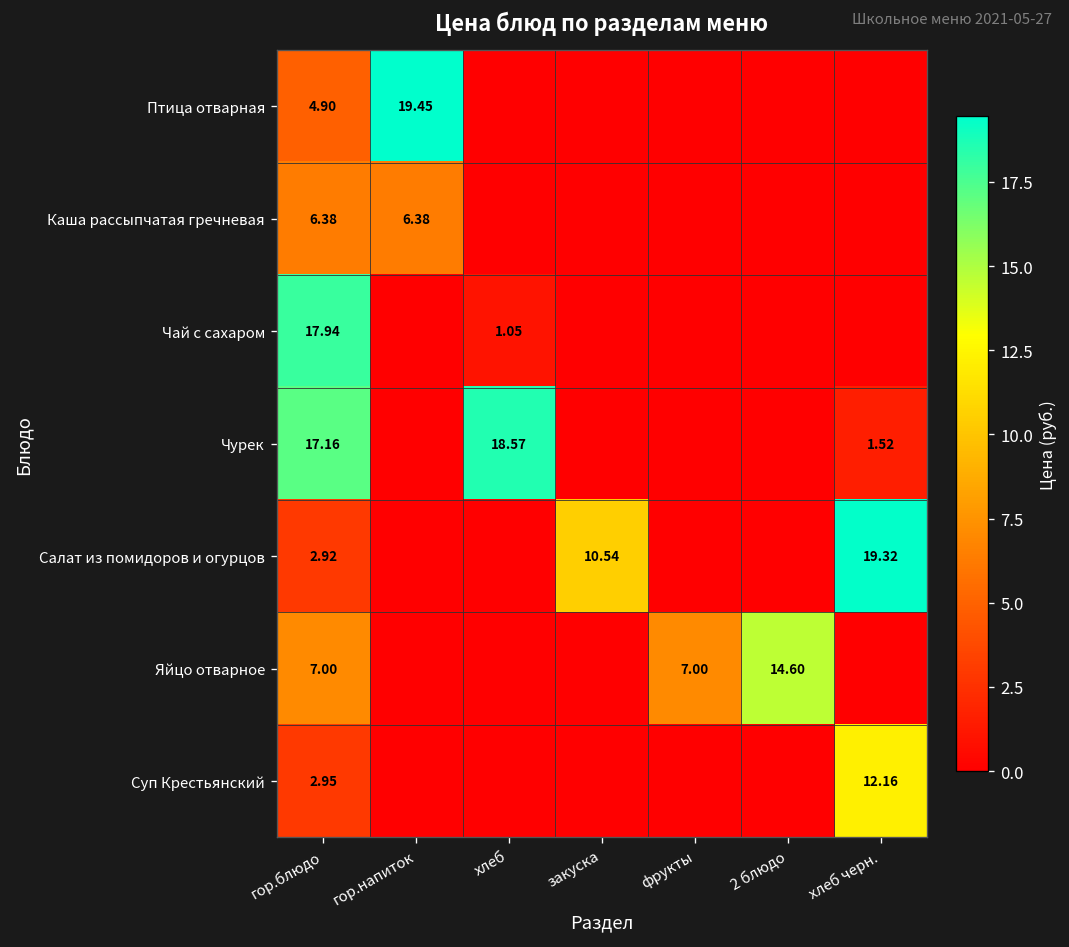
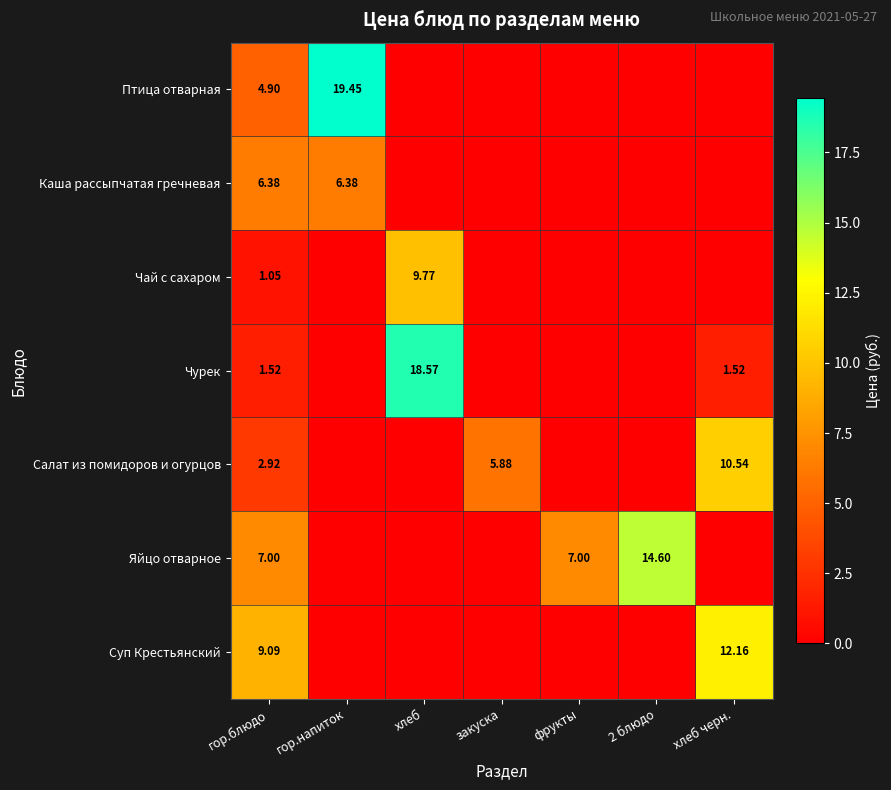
Чай с сахаром, гор.блюдо: 17.94 -> 1.05
Чай с сахаром, хлеб: 1.05 -> 9.77
Чурек, гор.блюдо: 17.16 -> 1.52
Салат из помидоров и огурцов, закуска: 10.54 -> 5.88
Салат из помидоров и огурцов, хлеб черн.: 19.32 -> 10.54
Суп Крестьянский, гор.блюдо: 2.95 -> 9.09
